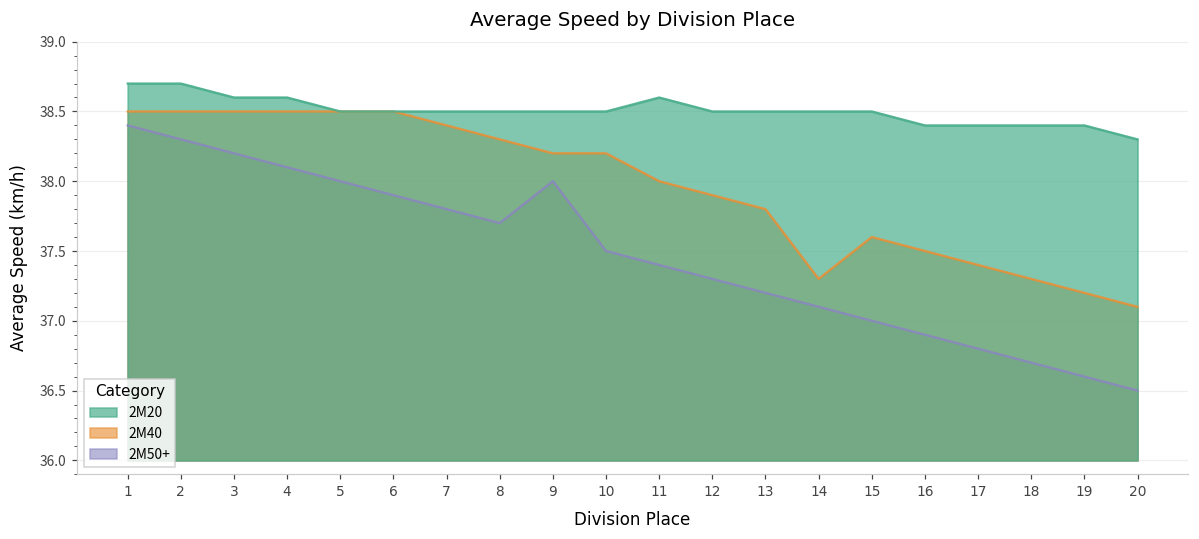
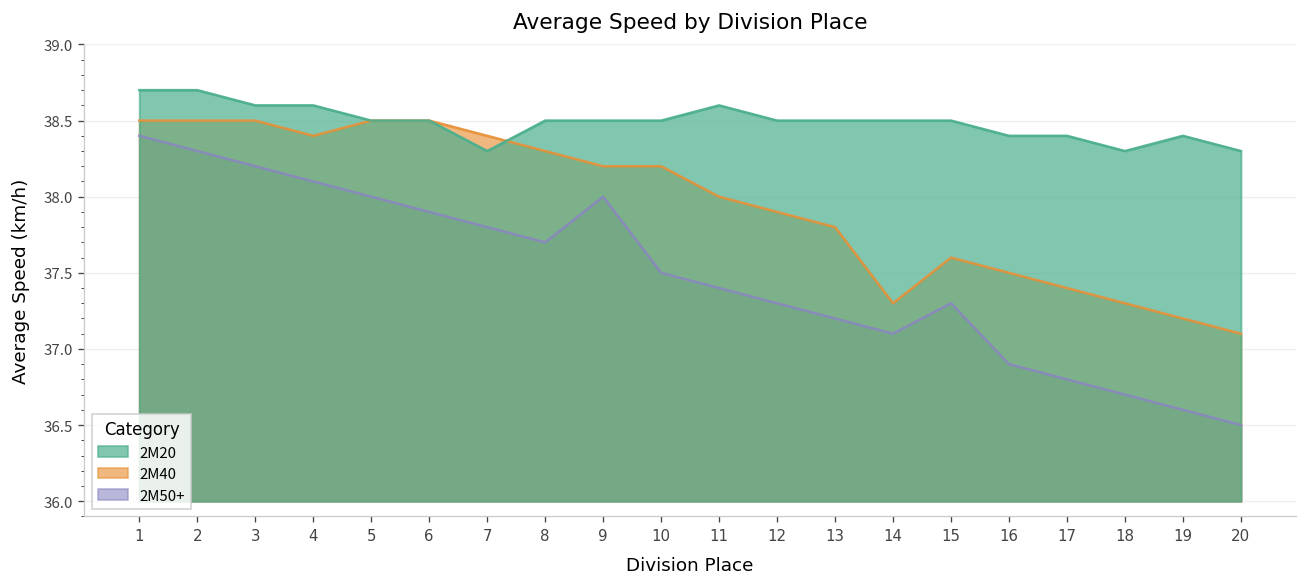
2M40, 4: 38.5 -> 38.4
2M20, 7: 38.5 -> 38.3
2M50+, 15: 37.0 -> 37.3
2M20, 18: 38.4 -> 38.3
